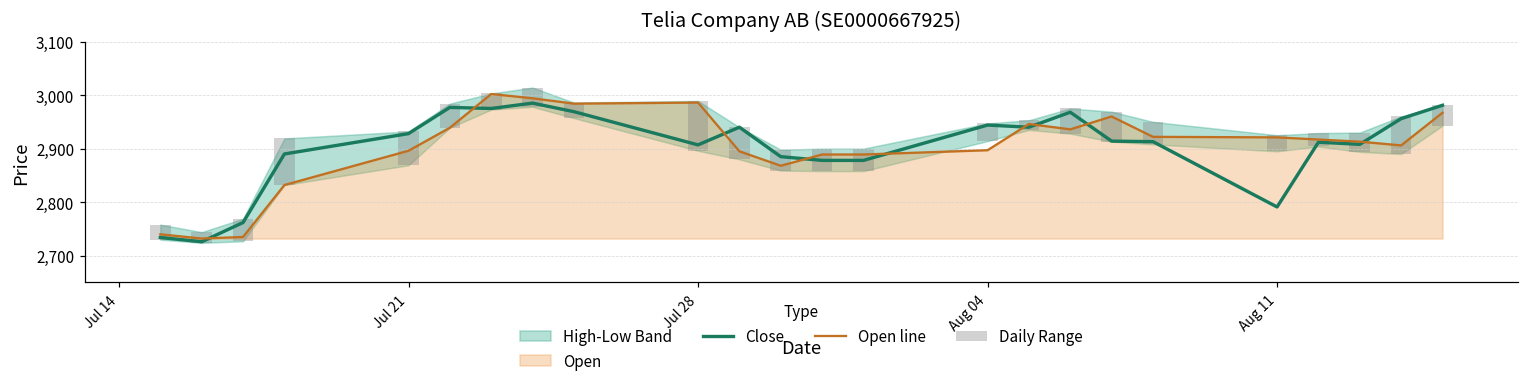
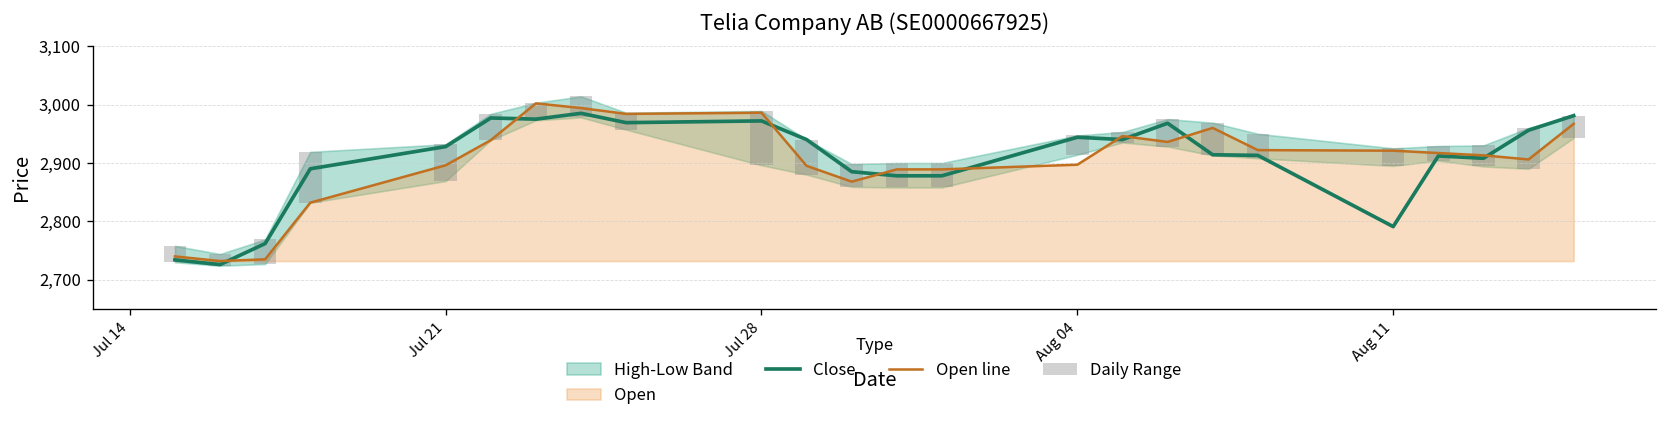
Close, Jul 28: 2,910 -> 2,970
